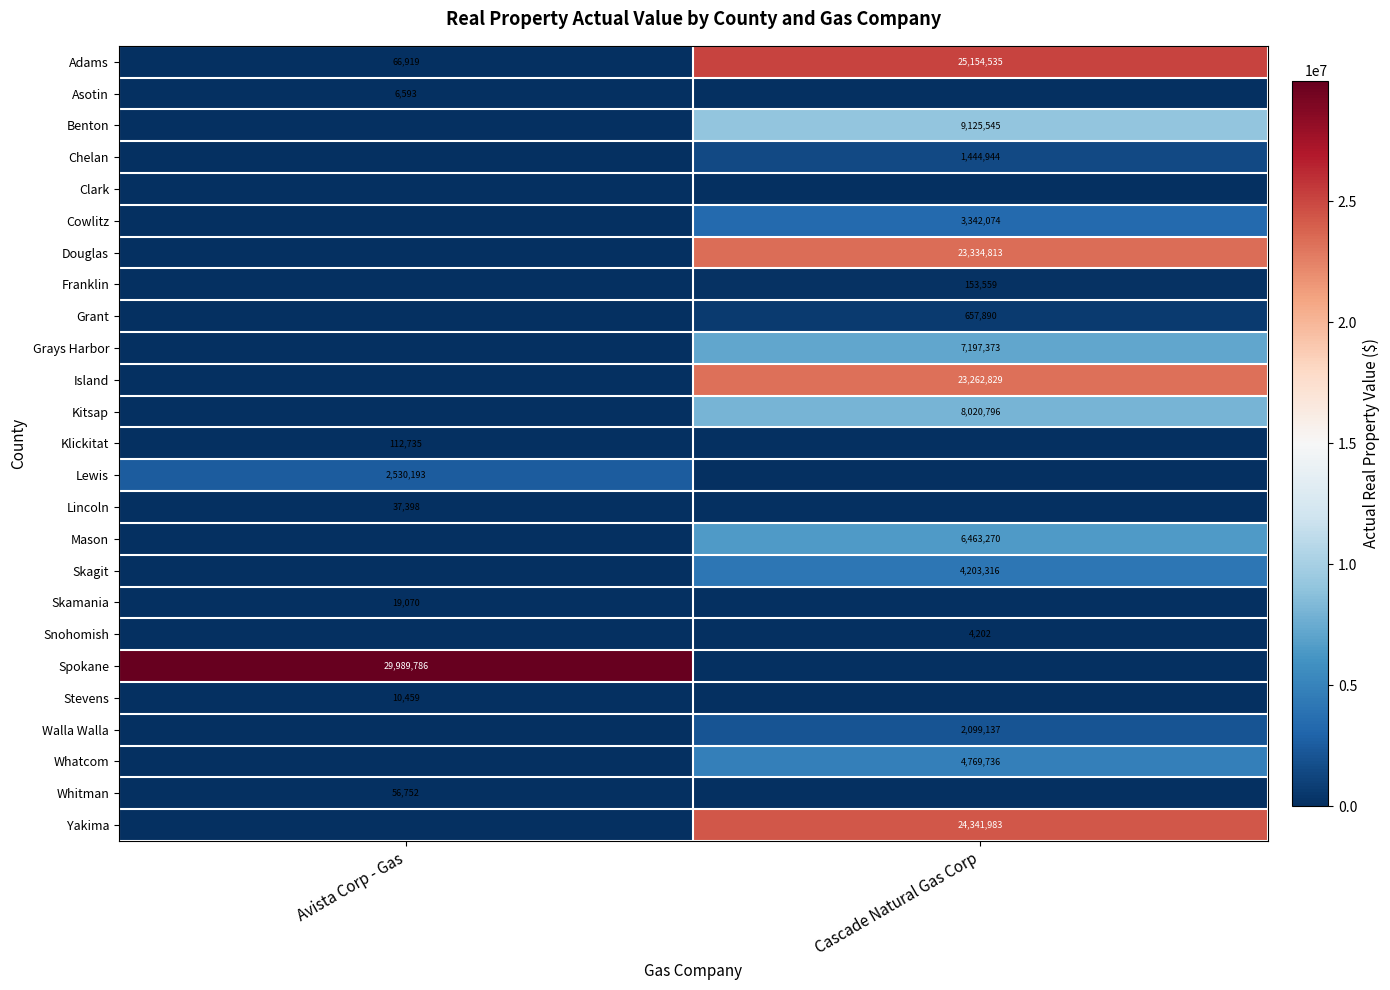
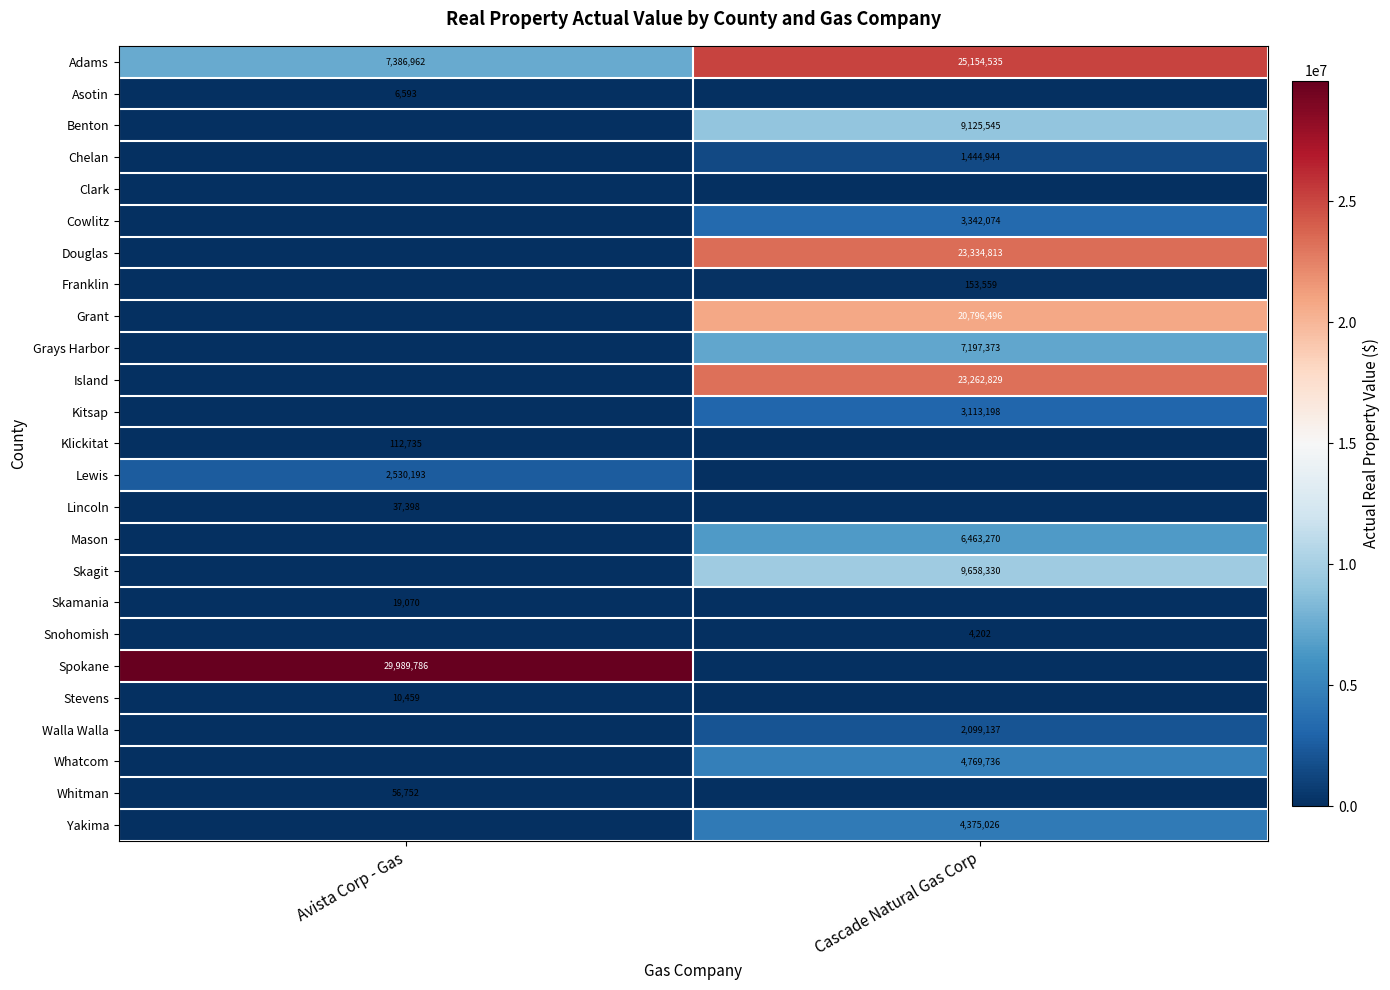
Adams, Avista Corp - Gas: 66,919 -> 7,386,962
Grant, Cascade Natural Gas Corp: 657,890 -> 20,796,496
Kitsap, Cascade Natural Gas Corp: 8,020,796 -> 3,113,198
Skagit, Cascade Natural Gas Corp: 4,203,316 -> 9,658,330
Yakima, Cascade Natural Gas Corp: 24,341,983 -> 4,375,026
